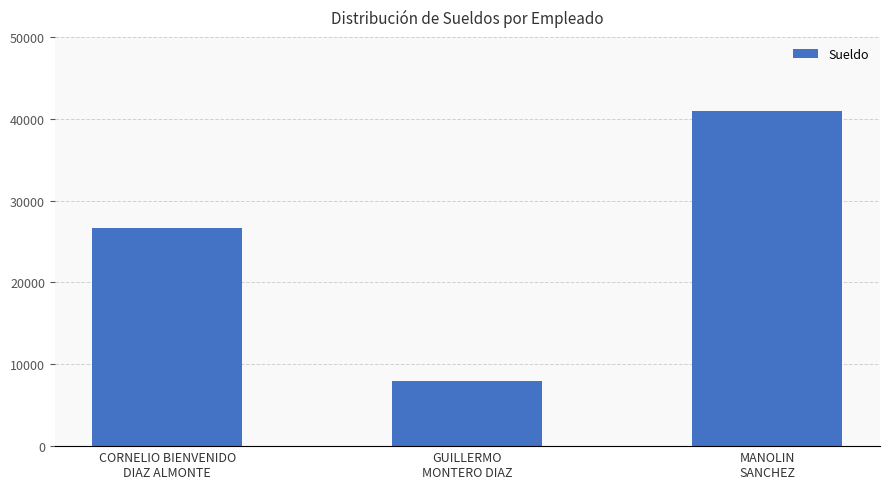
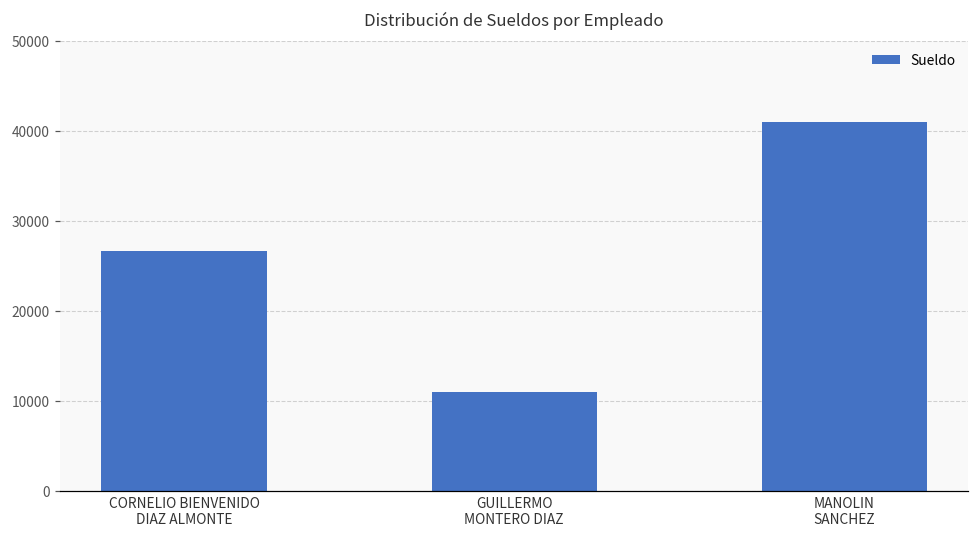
GUILLERMO MONTERO DIAZ: 8000 -> 11000
